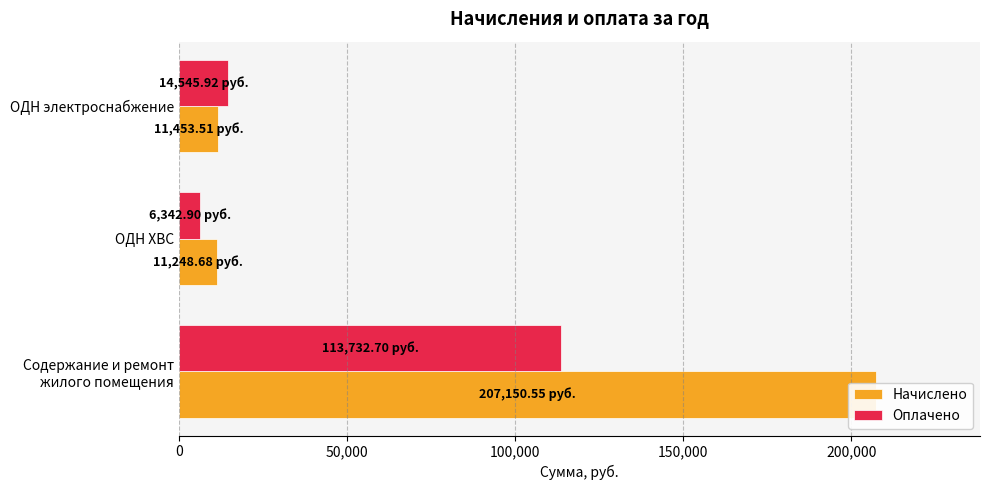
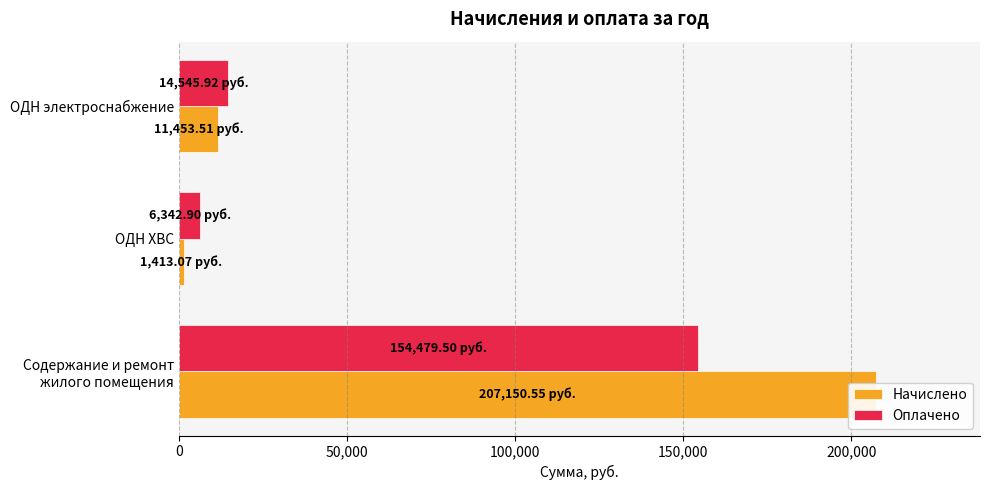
Начислено, ОДН ХВС: 11,248.68 -> 1,413.07
Оплачено, Содержание и ремонт жилого помещения: 113,732.70 -> 154,479.50
